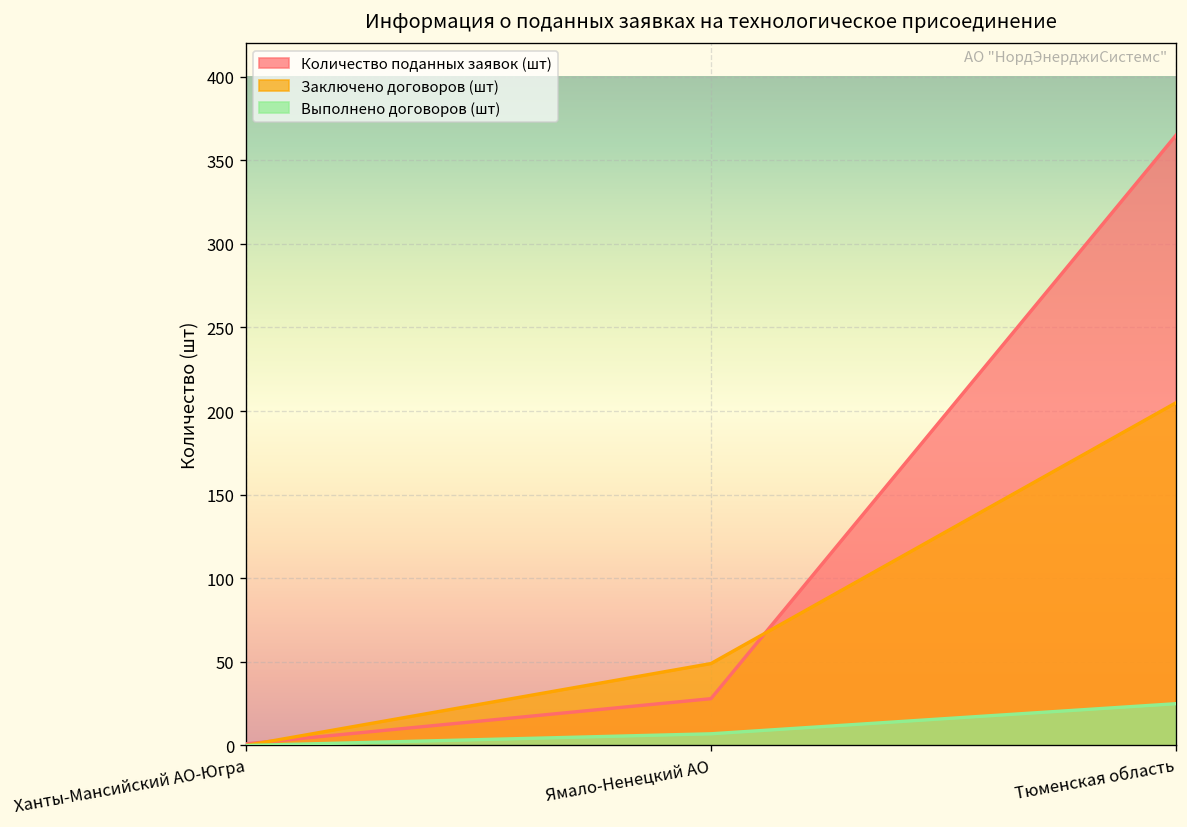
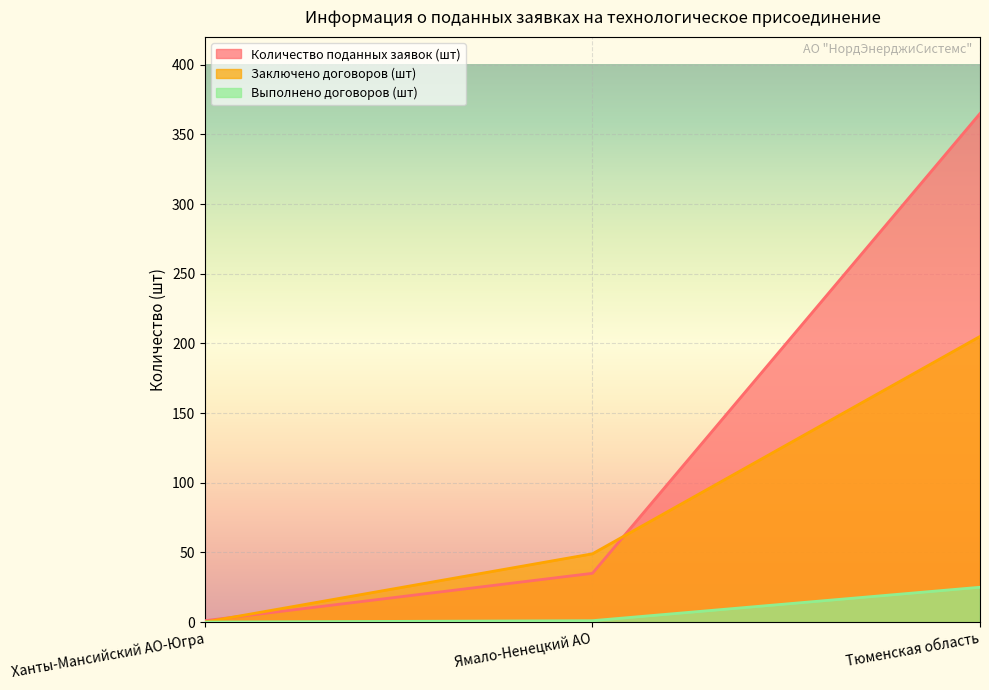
Количество поданных заявок (шт), Ямало-Ненецкий АО: 28 -> 35
Выполнено договоров (шт), Ямало-Ненецкий АО: 7 -> 1
